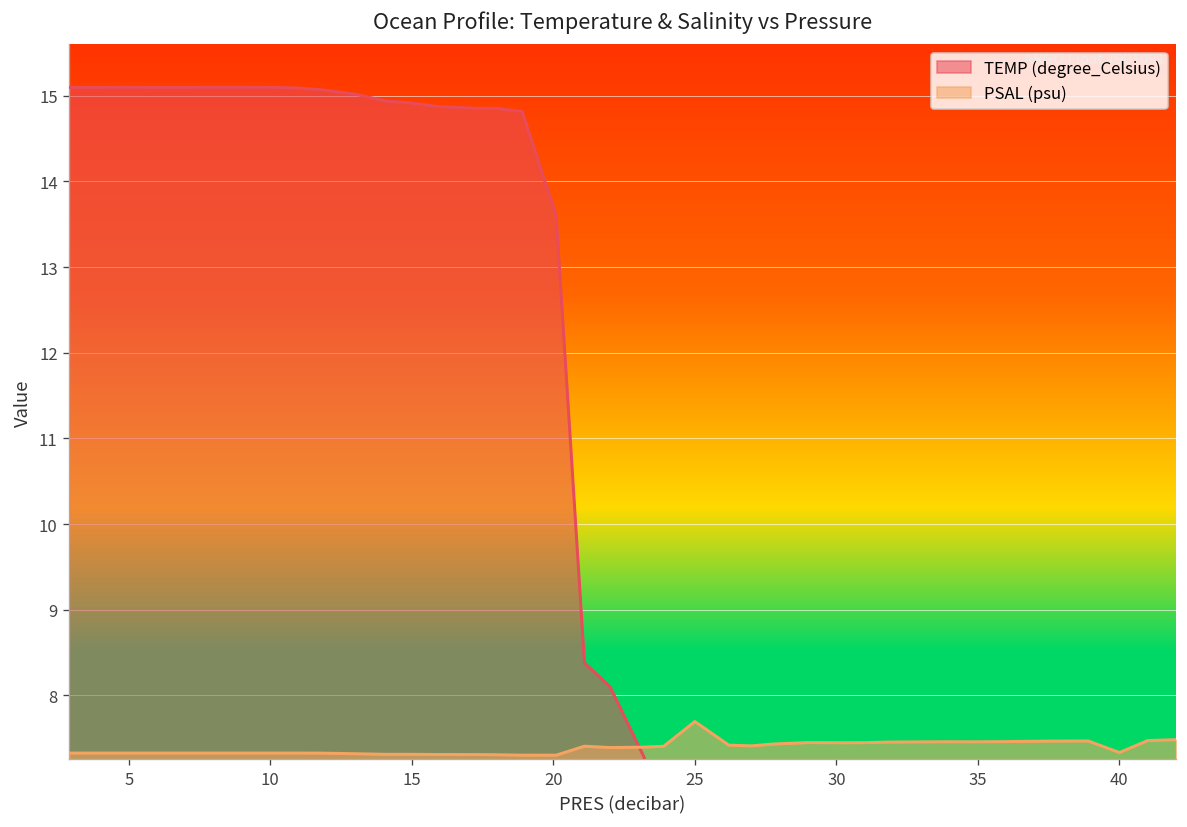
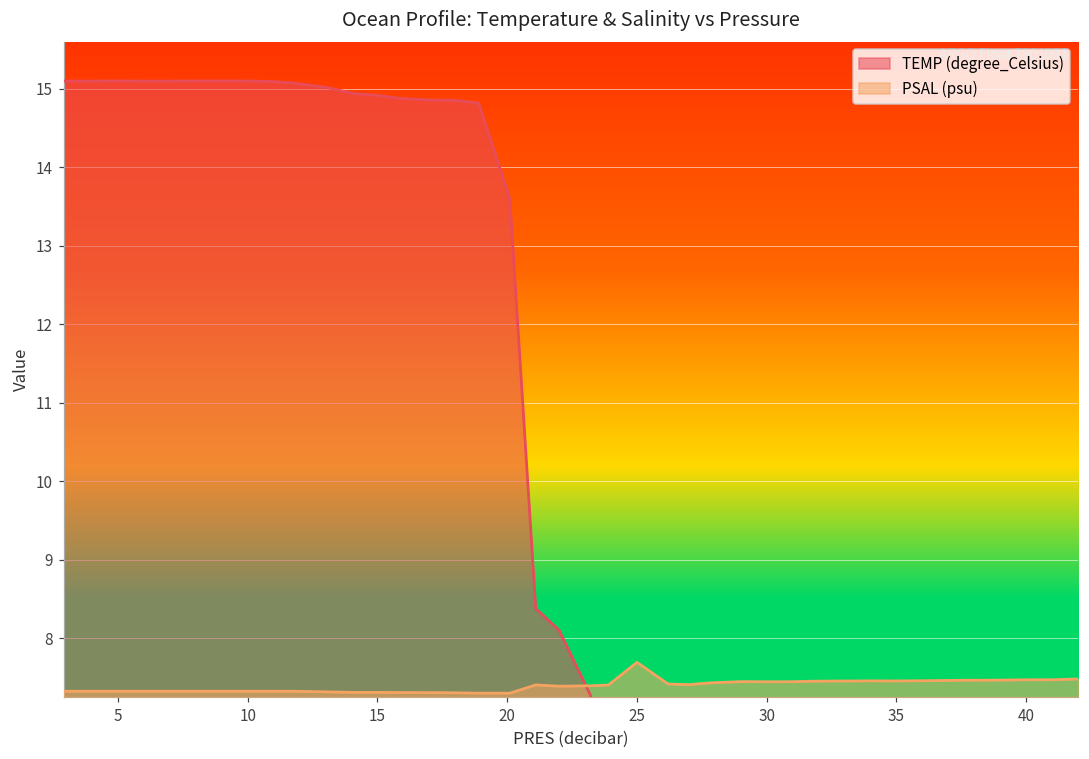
PSAL (psu), 40: 7.3 -> 7.5
